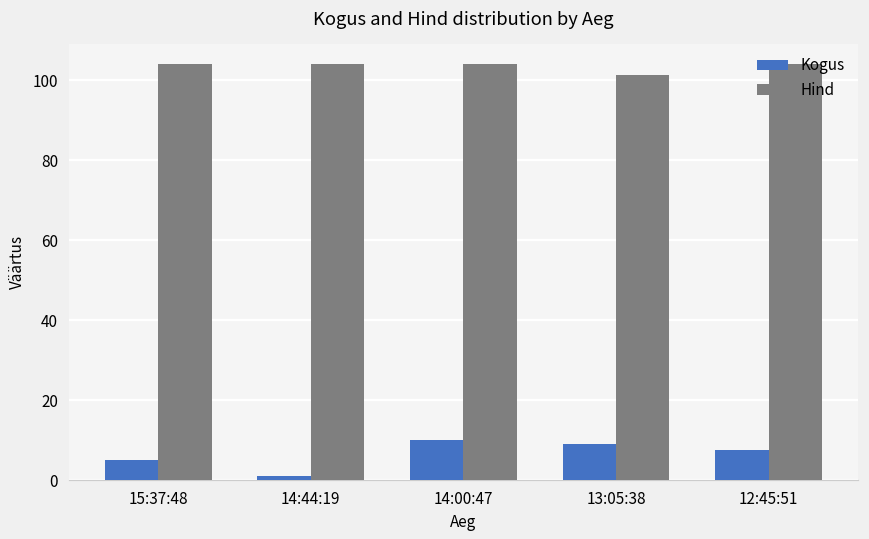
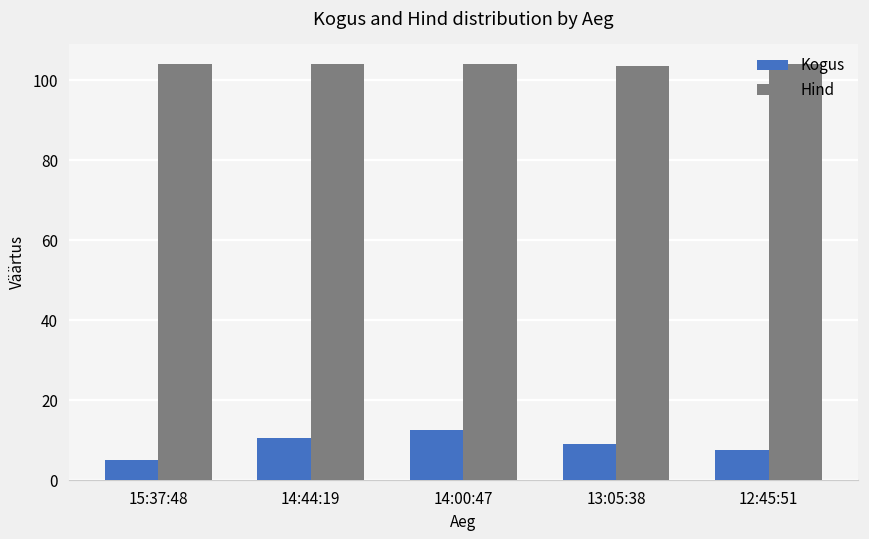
Kogus, 14:44:19: 1 -> 11
Kogus, 14:00:47: 10 -> 13
Hind, 13:05:38: 101 -> 104
